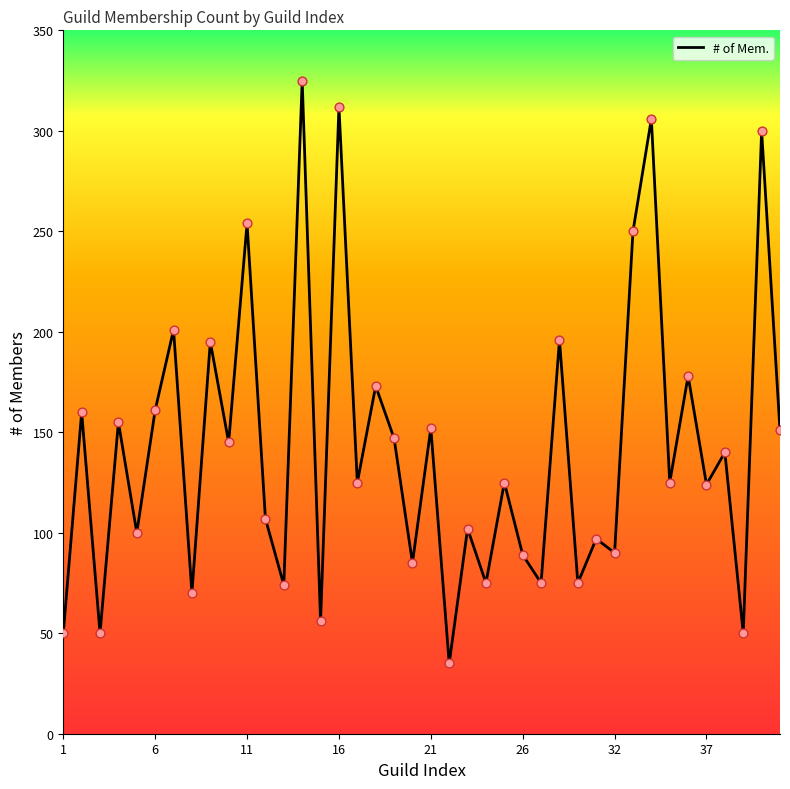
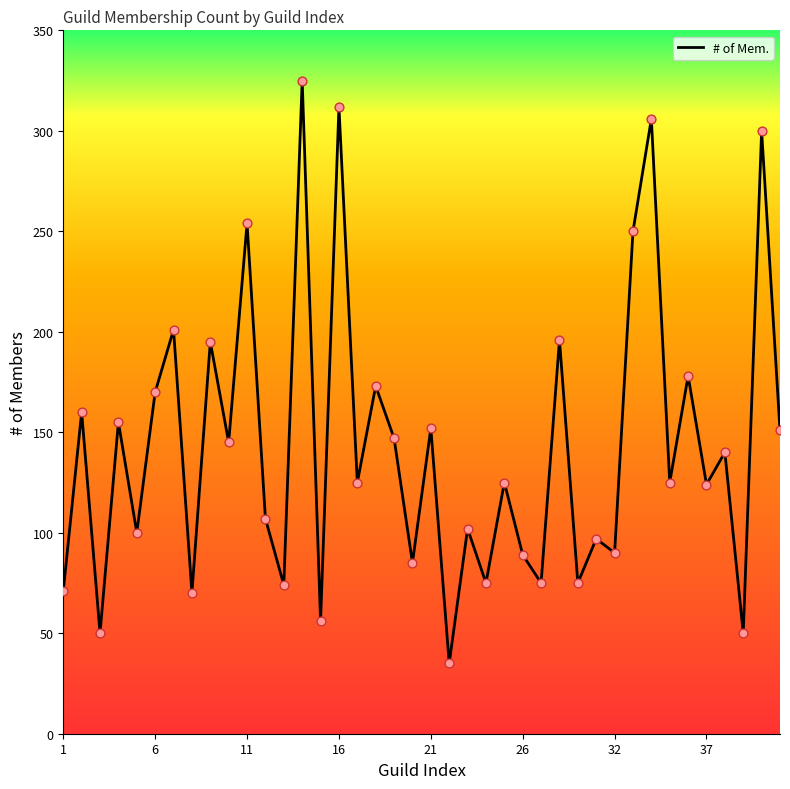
1: 50 -> 71
6: 161 -> 170
